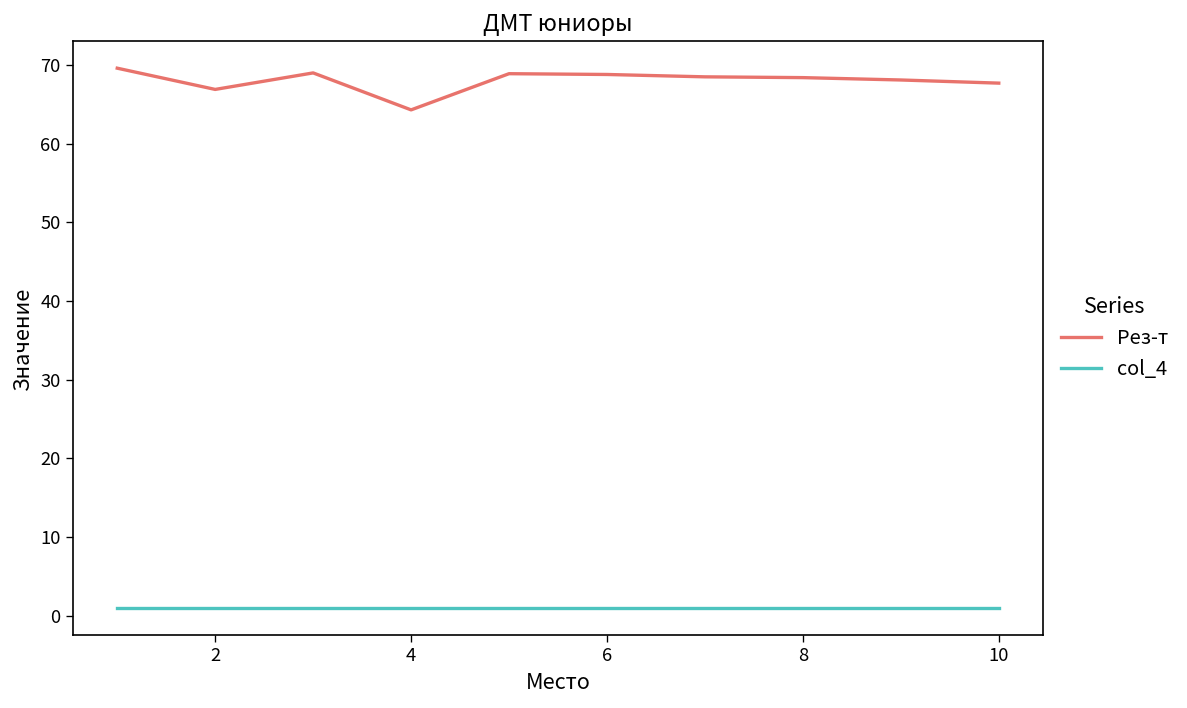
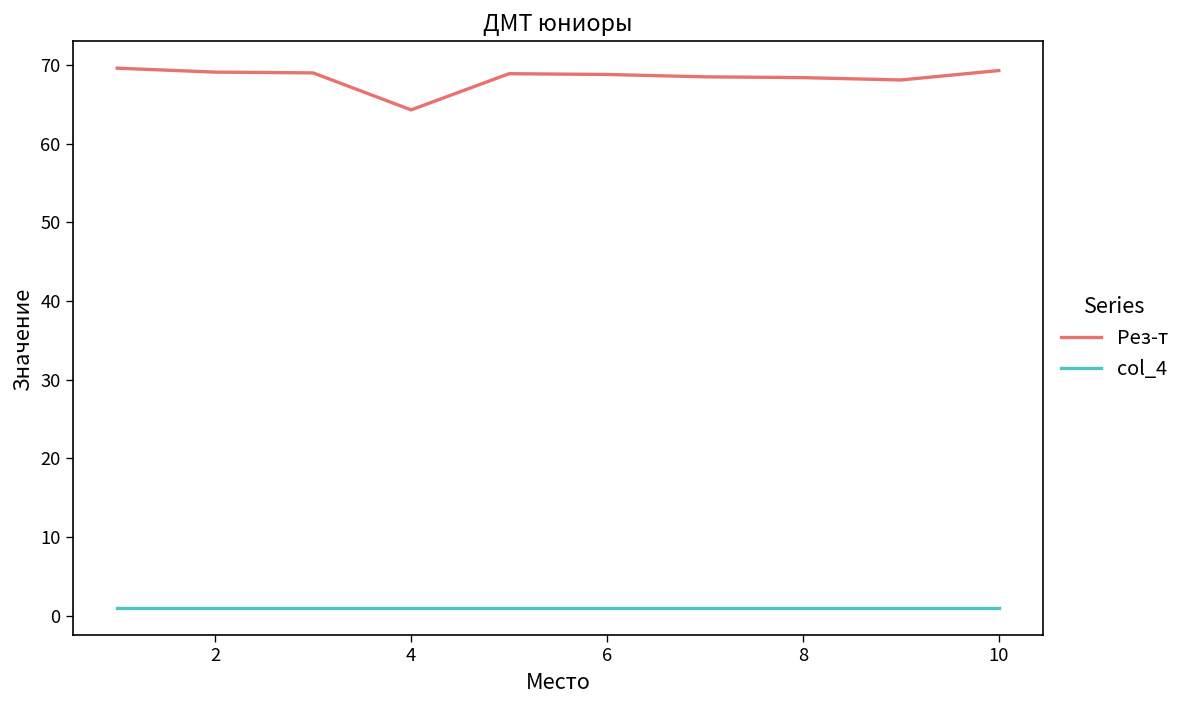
Рез-т, 2: 67 -> 69
Рез-т, 10: 68 -> 69
